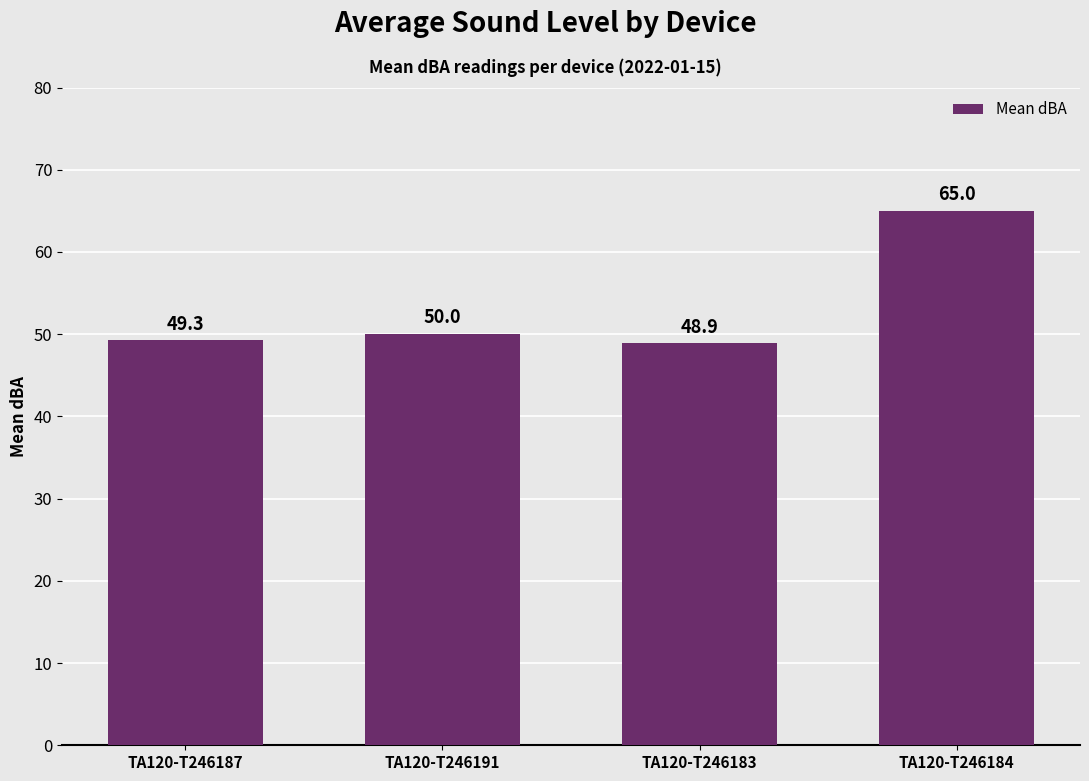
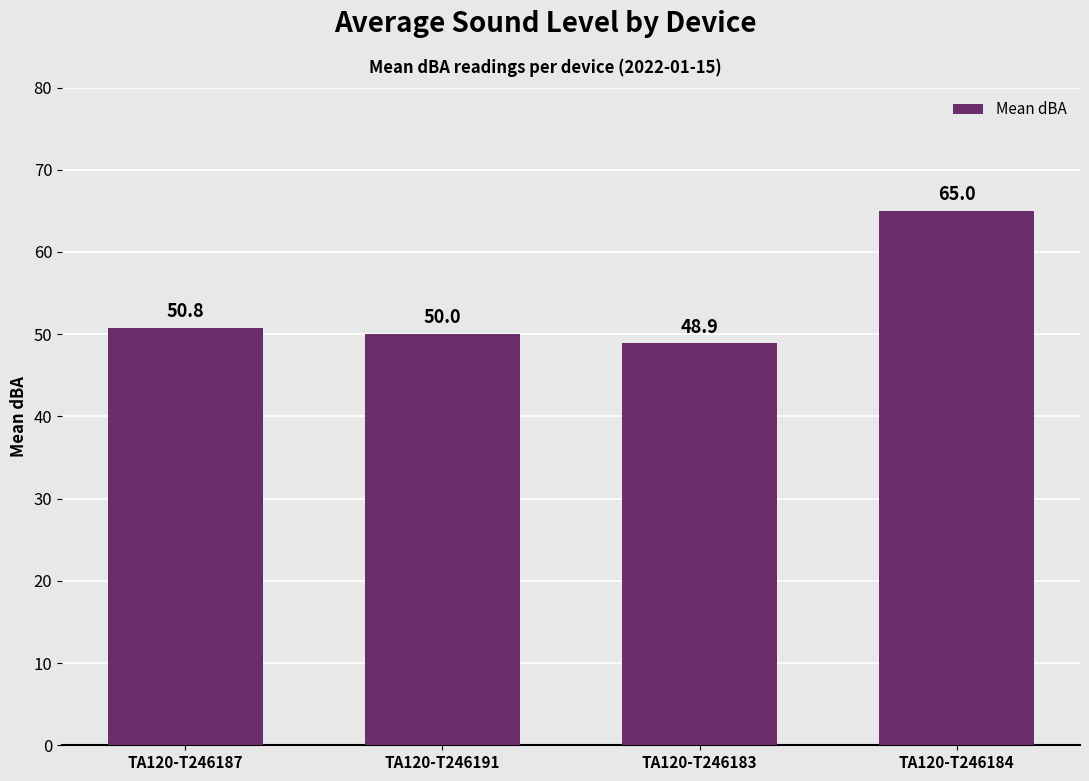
TA120-T246187: 49.3 -> 50.8
